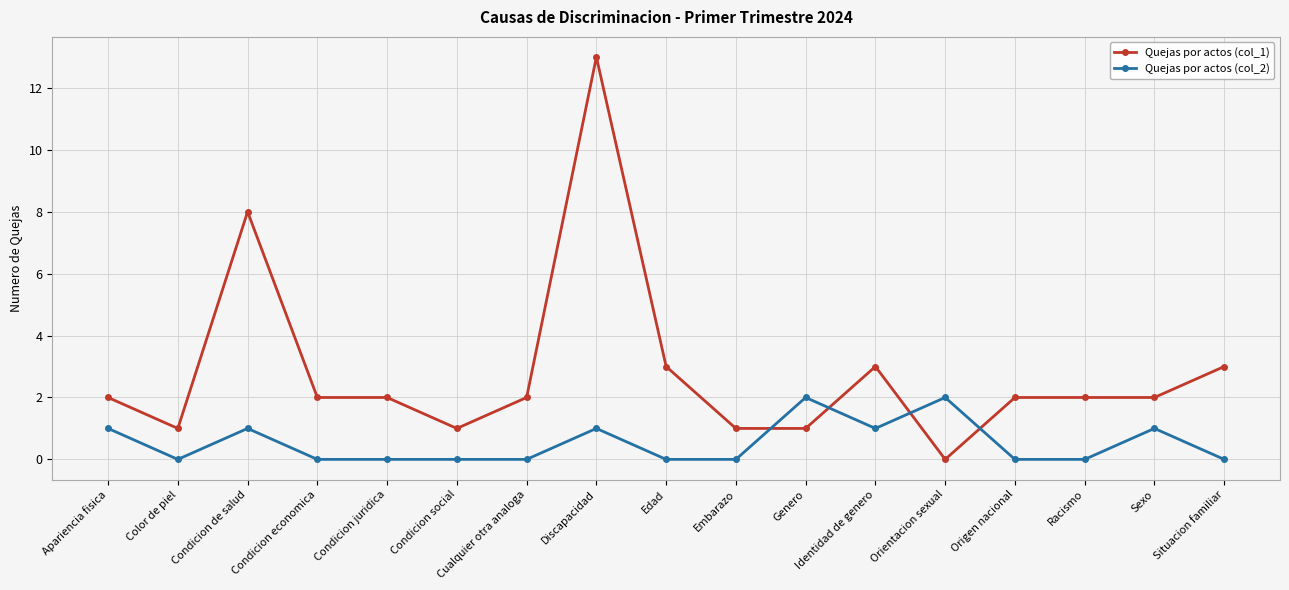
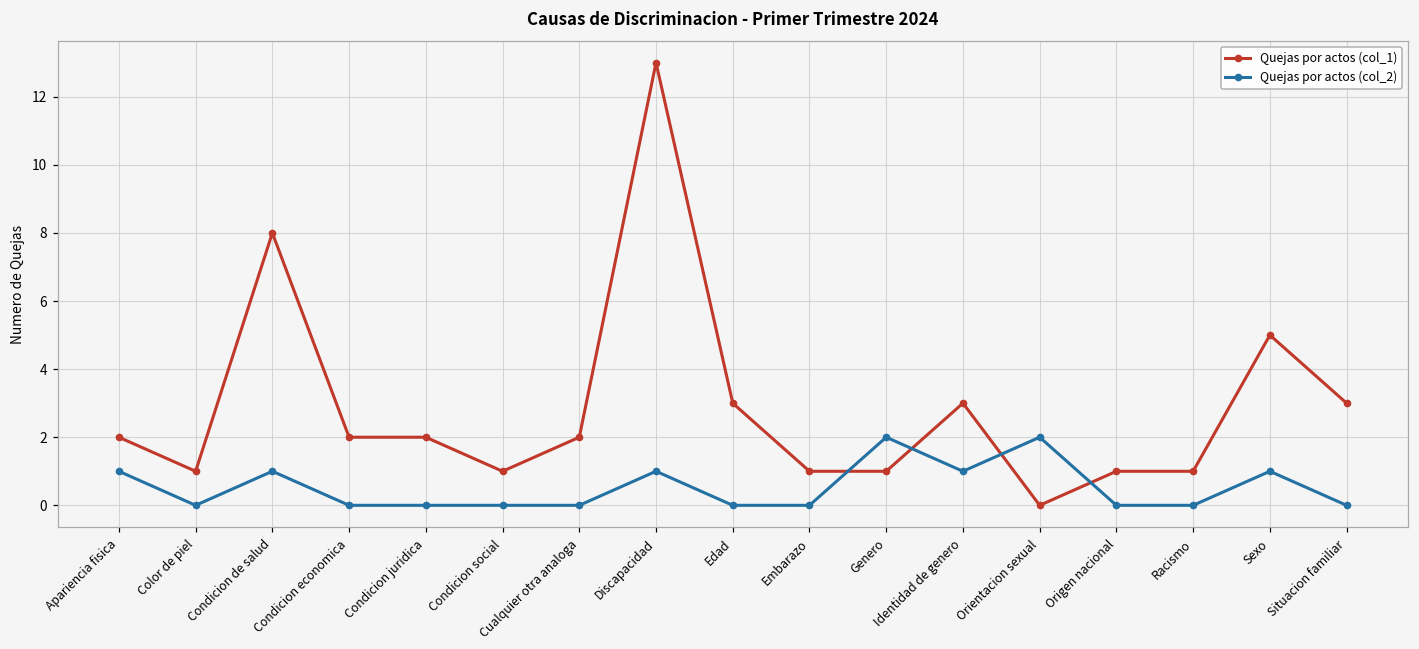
Quejas por actos (col_1), Origen nacional: 2 -> 1
Quejas por actos (col_1), Racismo: 2 -> 1
Quejas por actos (col_1), Sexo: 2 -> 5
